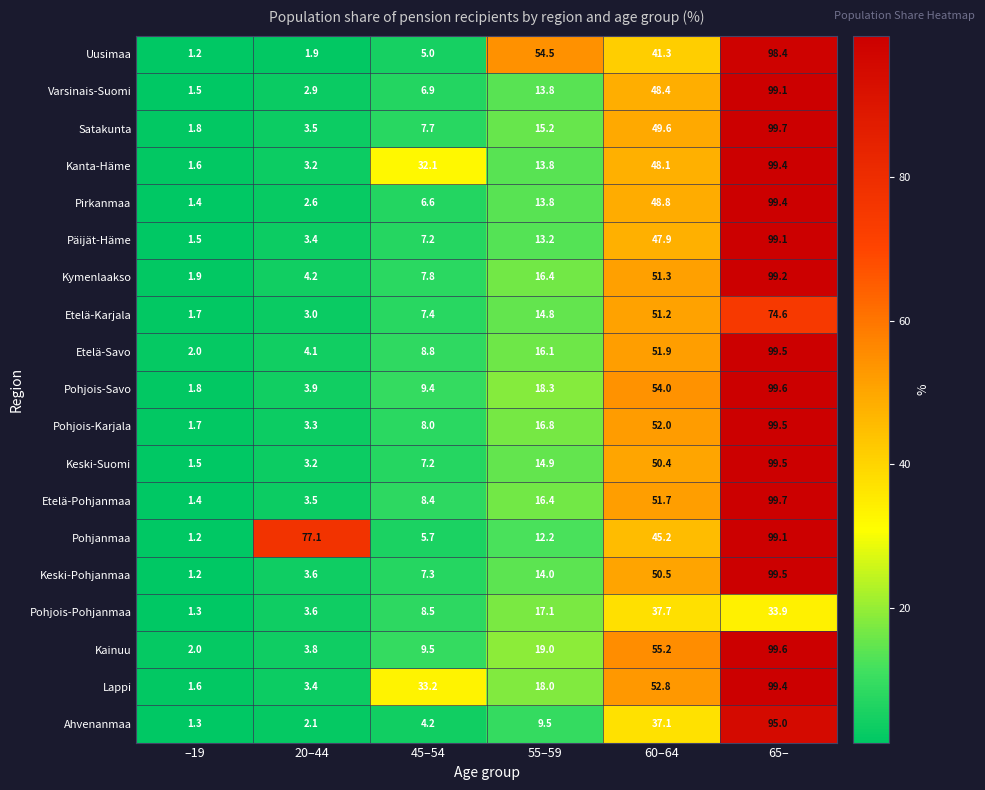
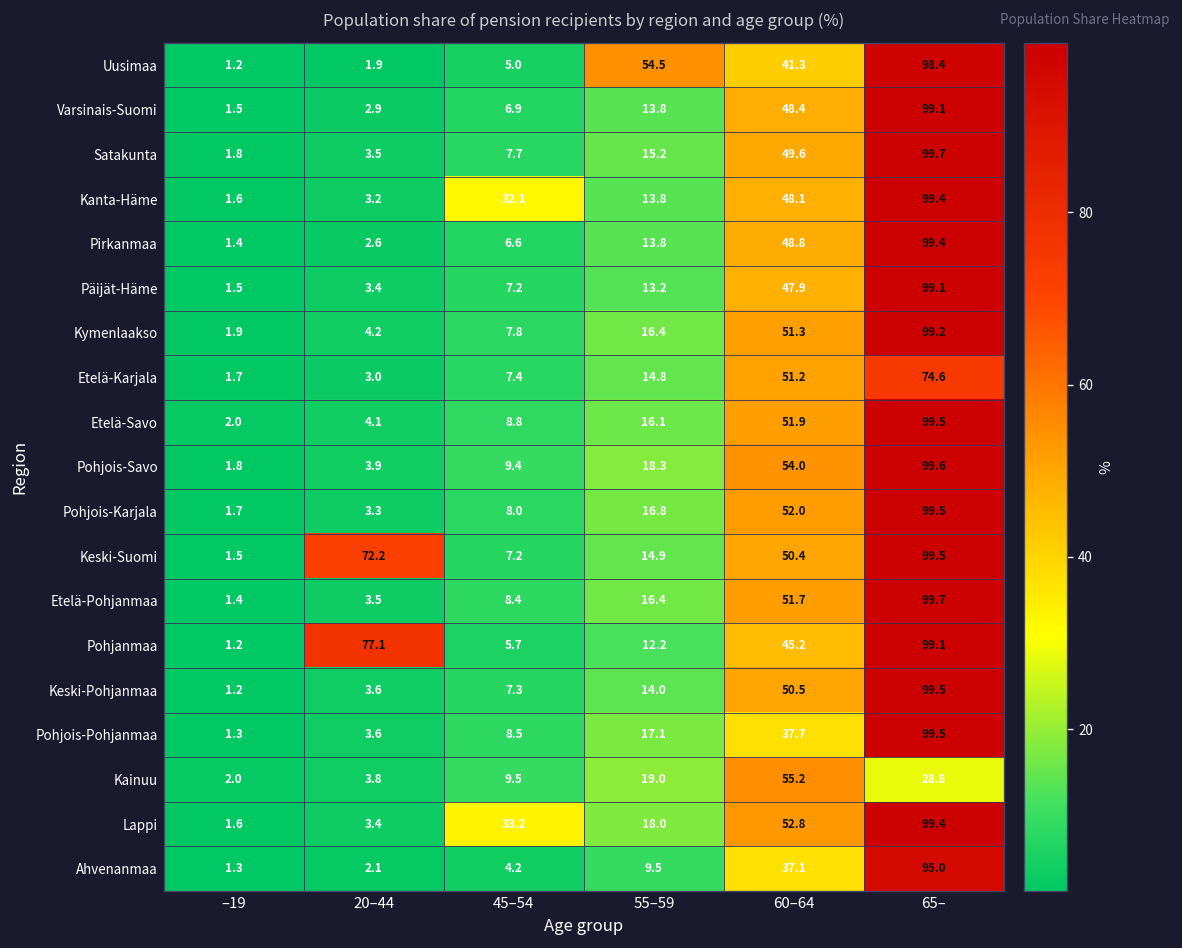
Keski-Suomi, 20–44: 3.2 -> 72.2
Pohjois-Pohjanmaa, 65–: 33.9 -> 99.5
Kainuu, 65–: 99.6 -> 28.8
